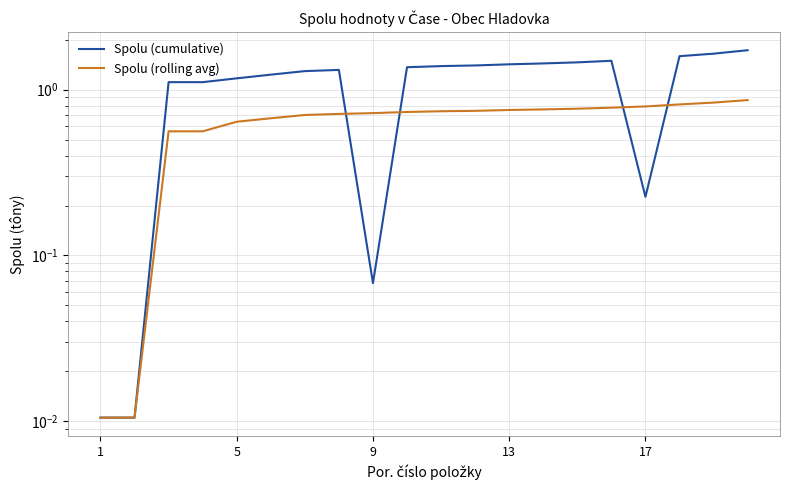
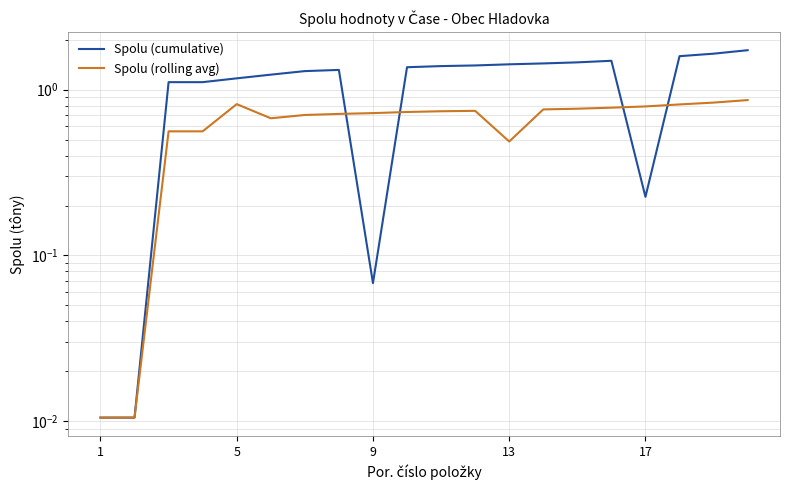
Spolu (rolling avg), 5: 0.64 -> 0.8
Spolu (rolling avg), 13: 0.8 -> 0.49
